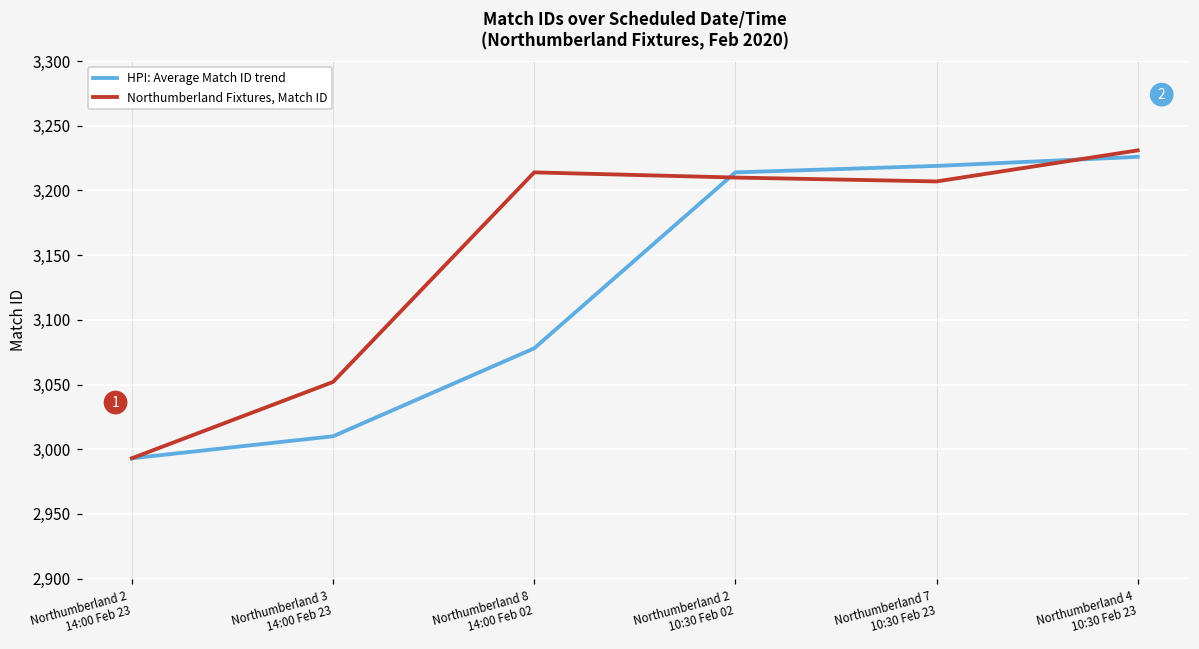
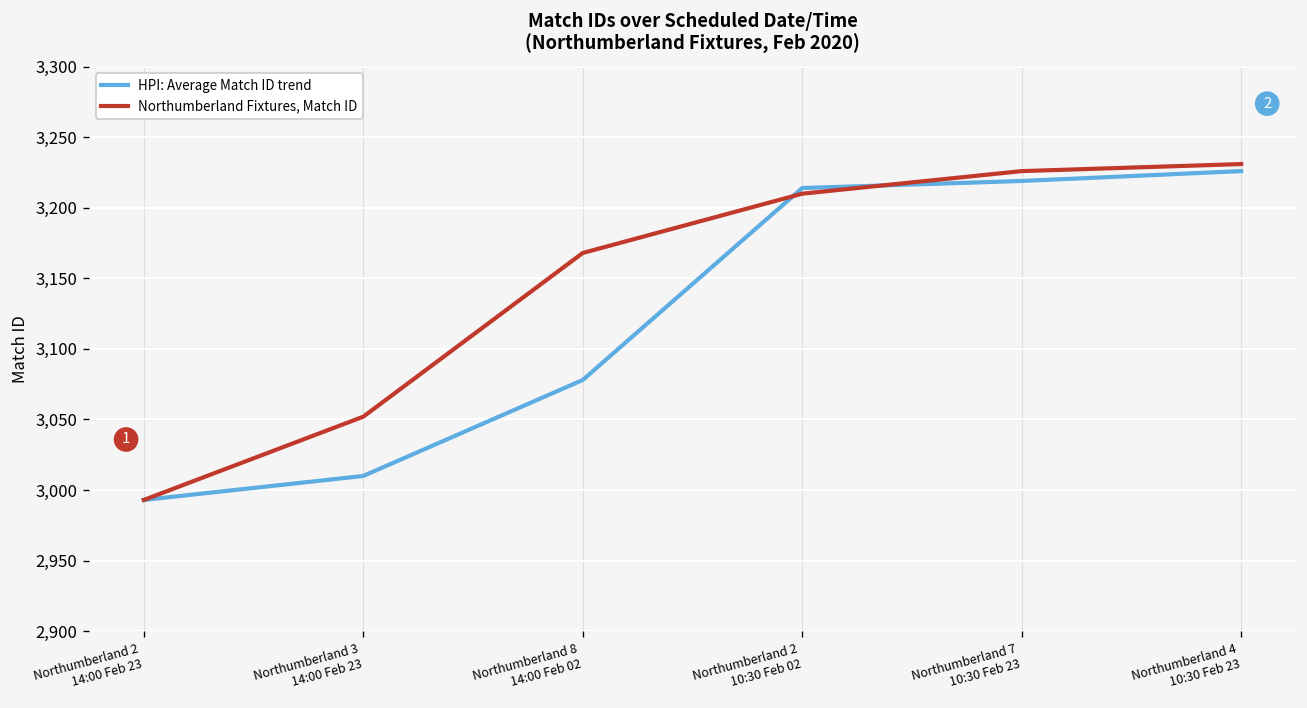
Northumberland Fixtures, Match ID, Northumberland 8 14:00 Feb 02: 3,214 -> 3,168
Northumberland Fixtures, Match ID, Northumberland 7 10:30 Feb 23: 3,207 -> 3,226
